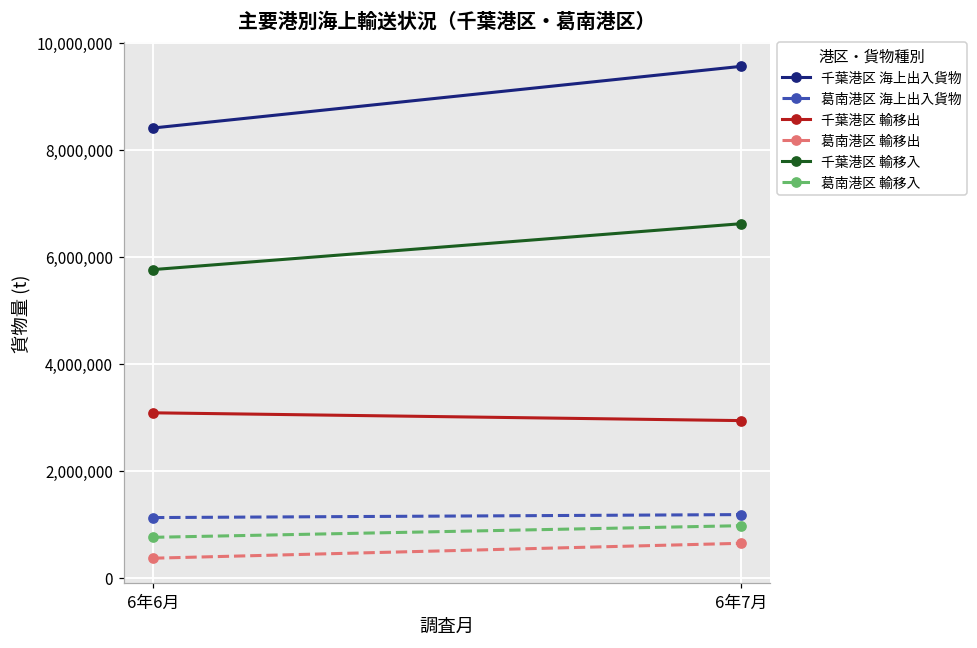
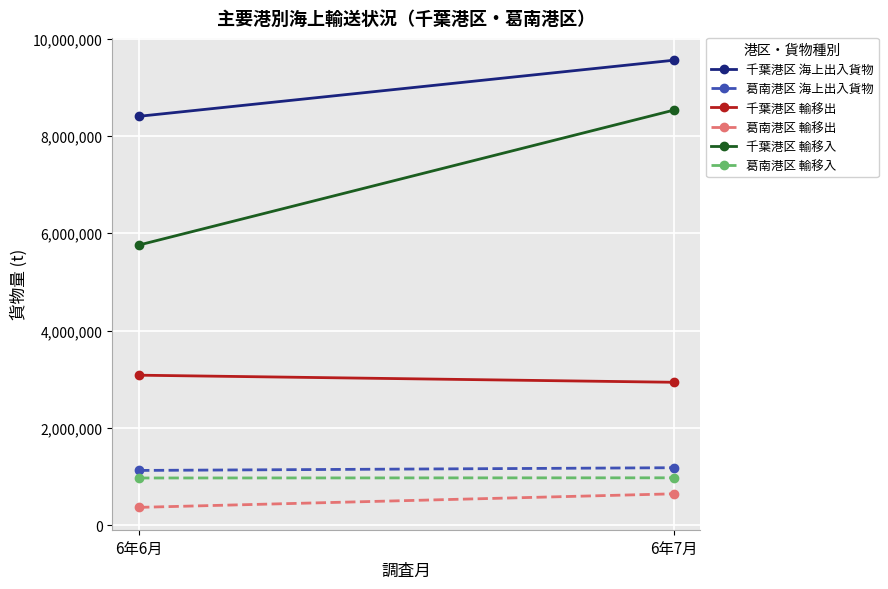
葛南港区 輸移入, 6年6月: 800,000 -> 1,000,000
千葉港区 輸移入, 6年7月: 6,600,000 -> 8,500,000
